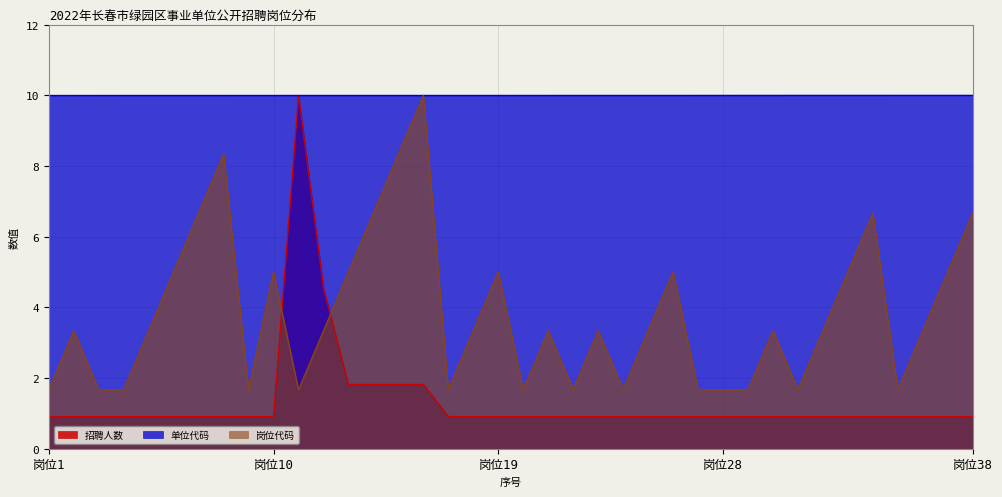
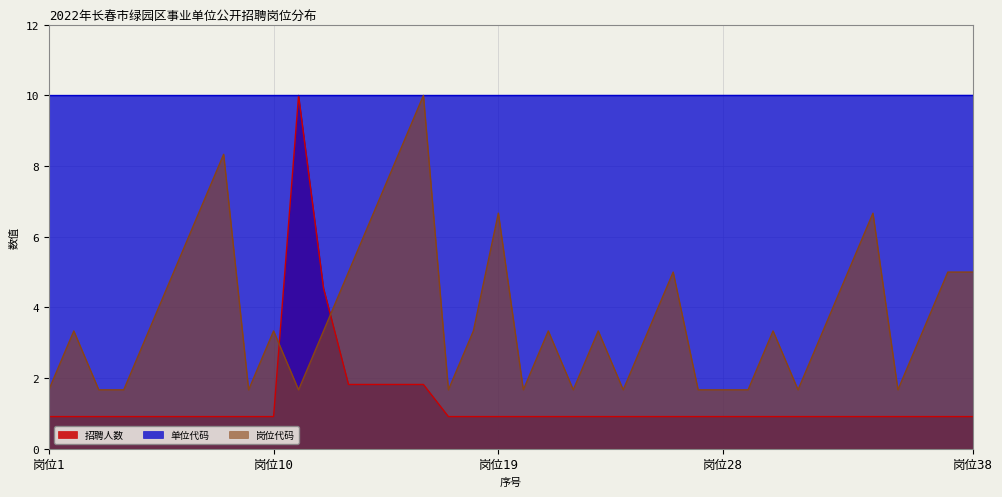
岗位代码, 岗位10: 5.0 -> 3.3
岗位代码, 岗位19: 5.0 -> 6.7
岗位代码, 岗位38: 6.7 -> 5.0
